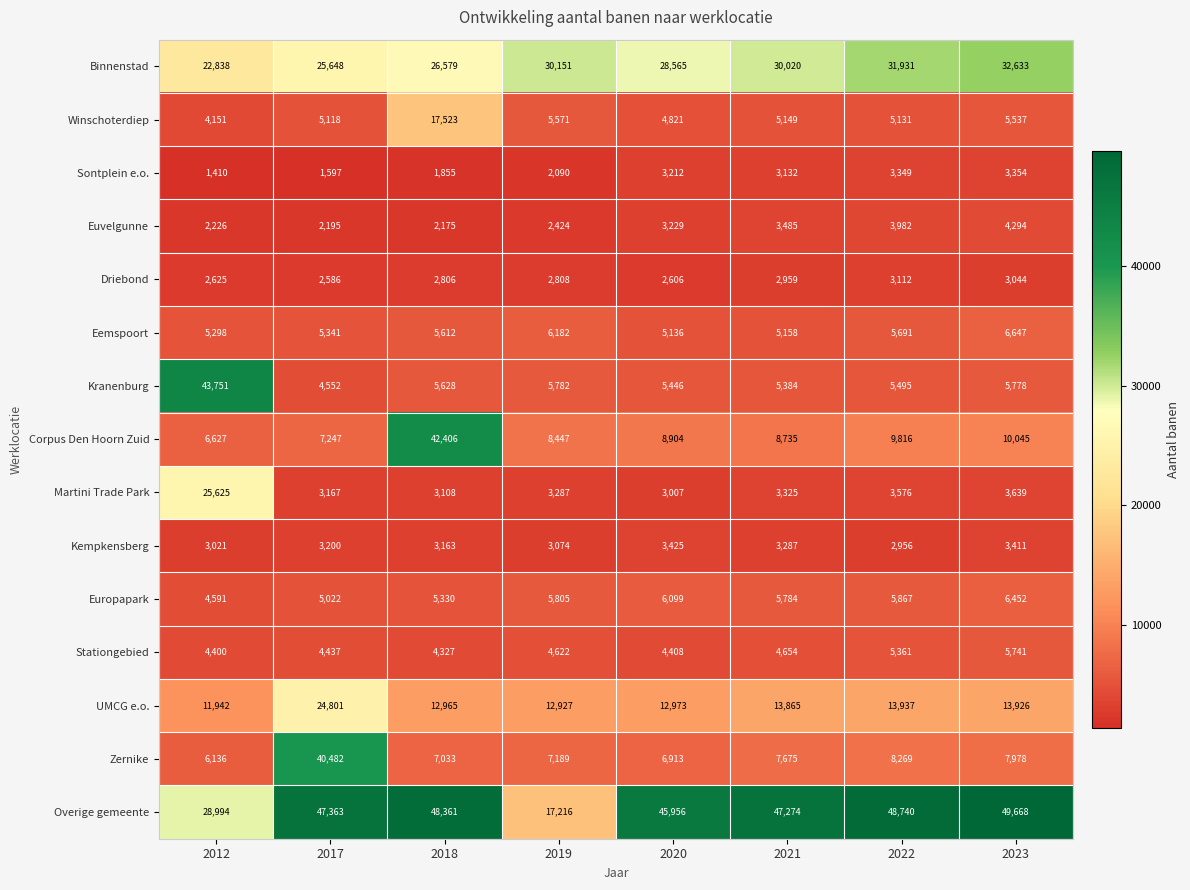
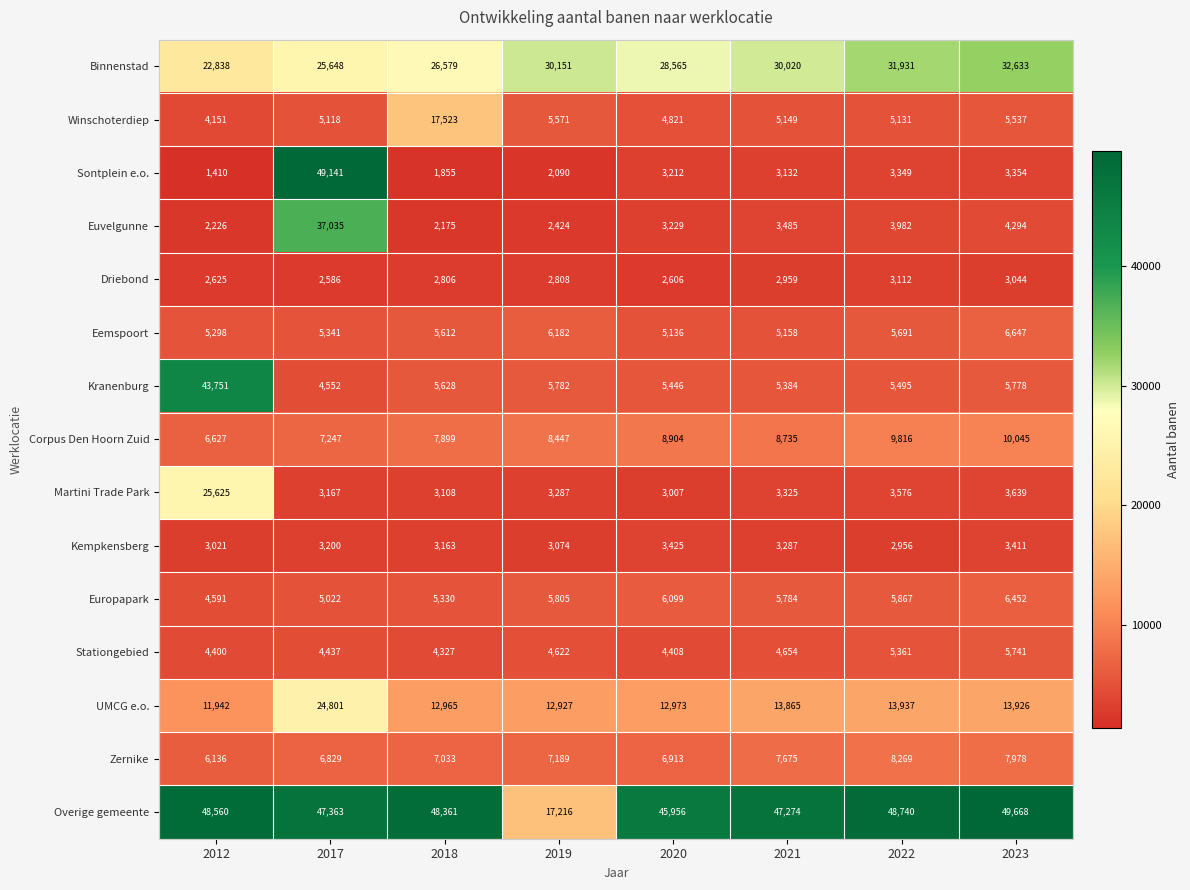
Sontplein e.o., 2017: 1,597 -> 49,141
Euvelgunne, 2017: 2,195 -> 37,035
Corpus Den Hoorn Zuid, 2018: 42,406 -> 7,899
Zernike, 2017: 40,482 -> 6,829
Overige gemeente, 2012: 28,994 -> 48,560
